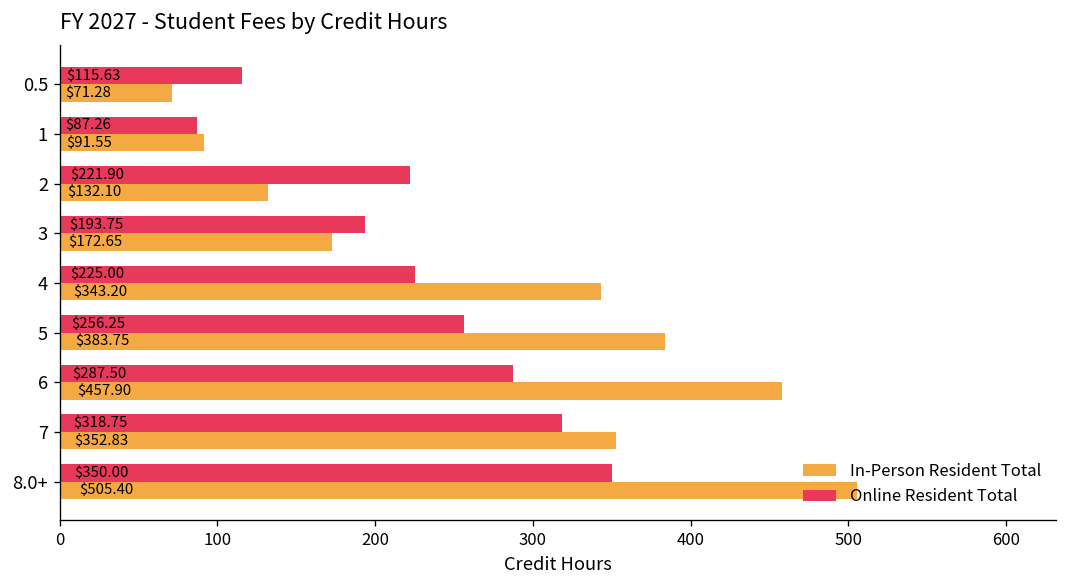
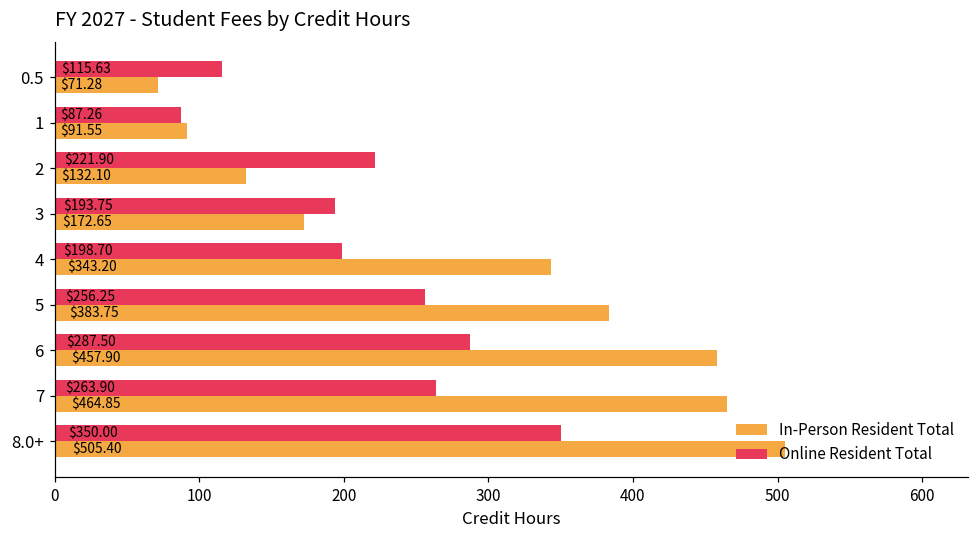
Online Resident Total, 4: $225.00 -> $198.70
Online Resident Total, 7: $318.75 -> $263.90
In-Person Resident Total, 7: $352.83 -> $464.85
